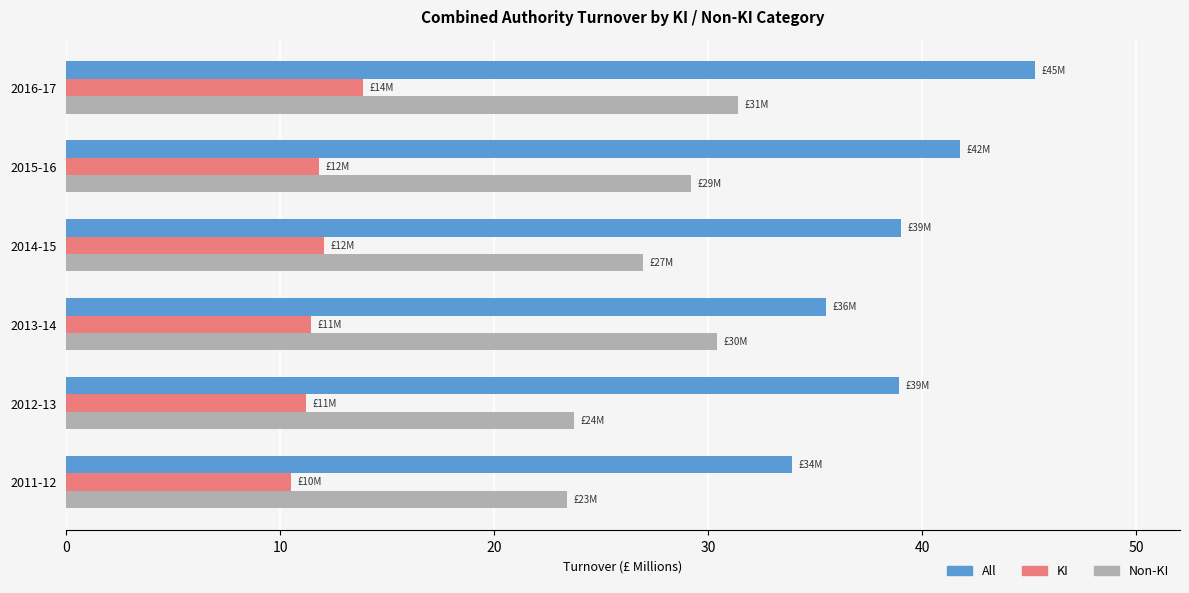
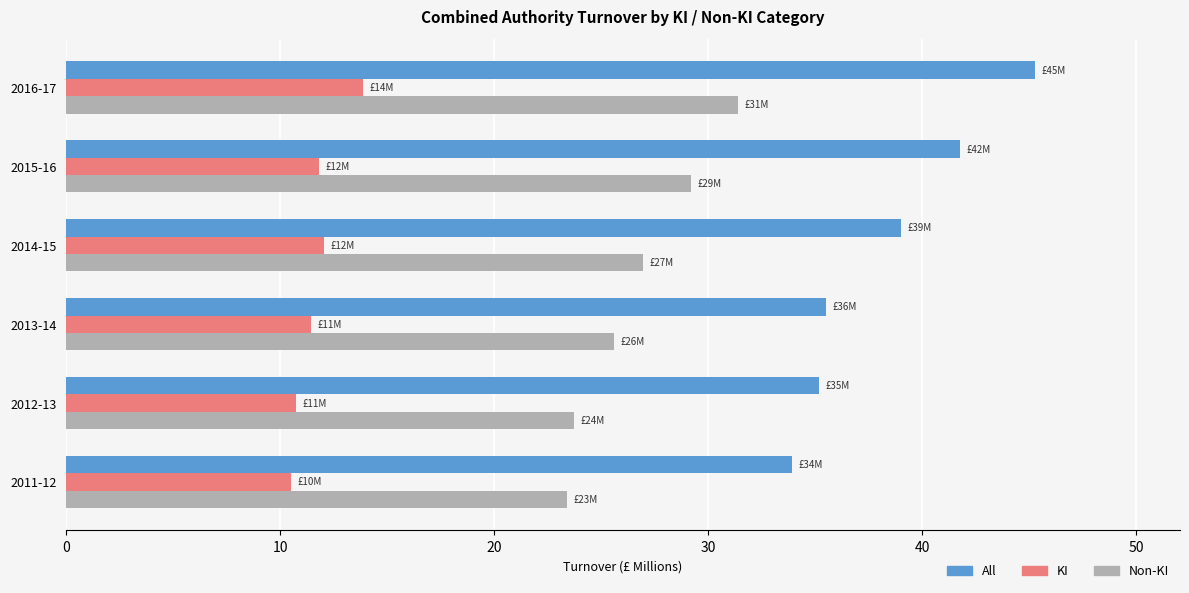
Non-KI, 2013-14: £30M -> £26M
All, 2012-13: £39M -> £35M
KI, 2012-13: 11.2 -> 10.7
